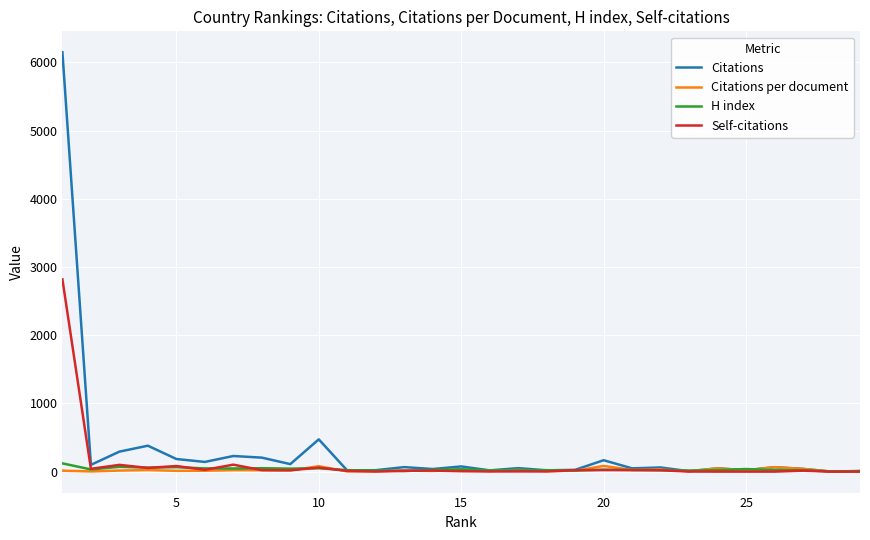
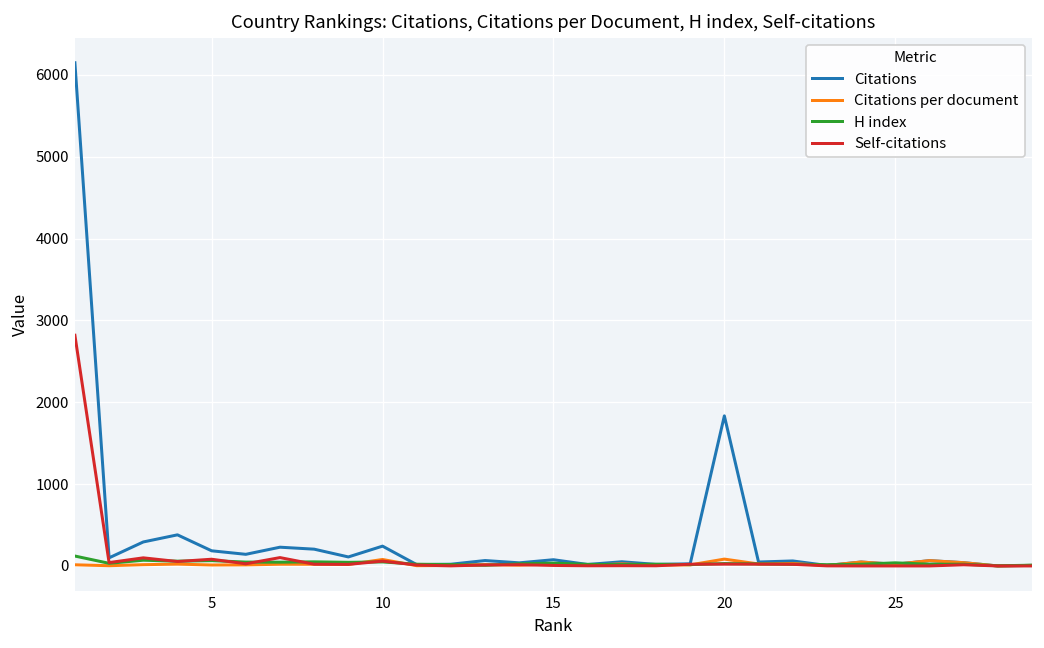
Citations, 10: 500 -> 200
Citations, 20: 200 -> 1800
